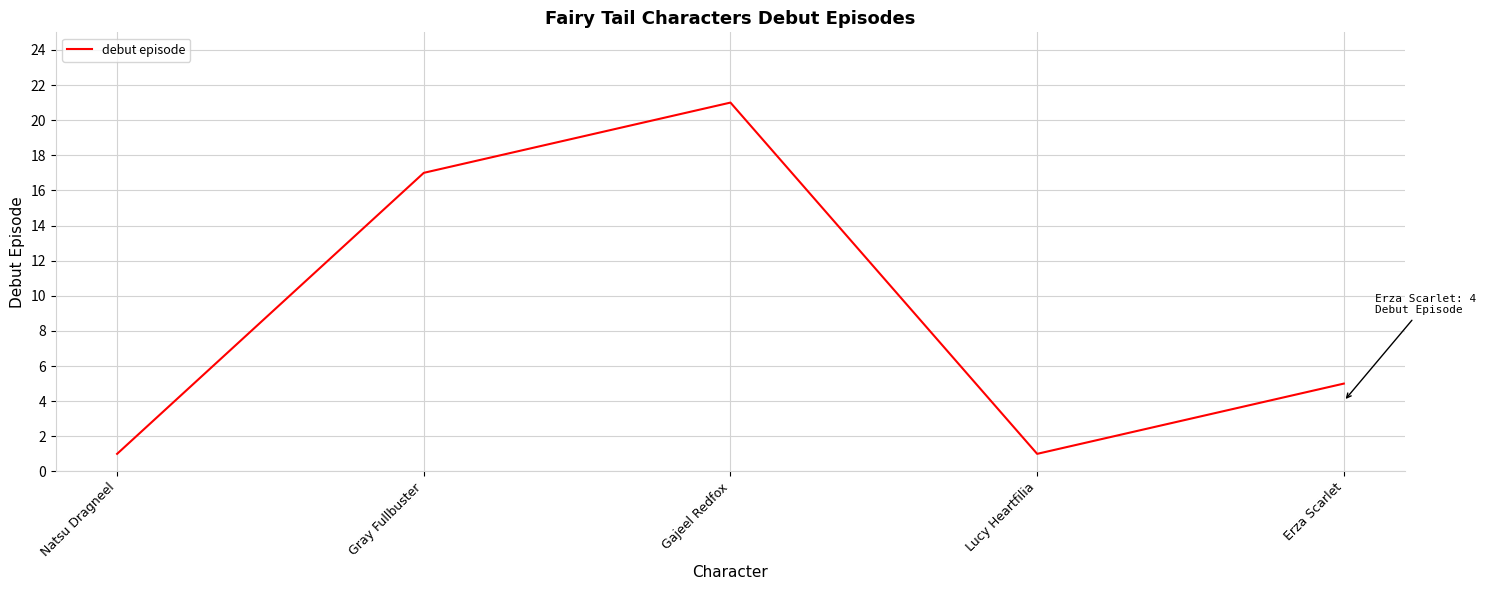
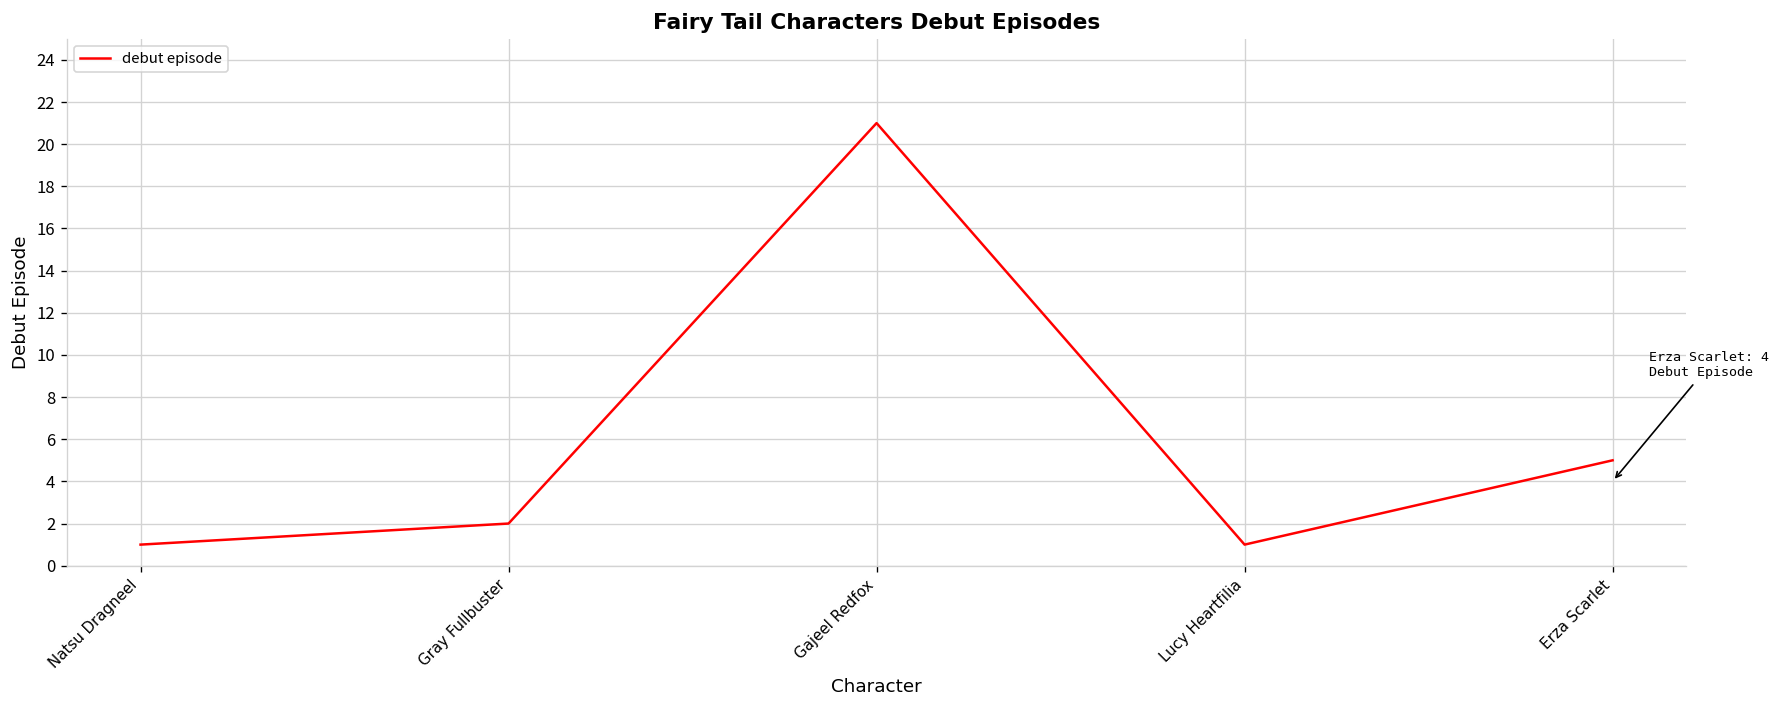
Gray Fullbuster: 17 -> 2
